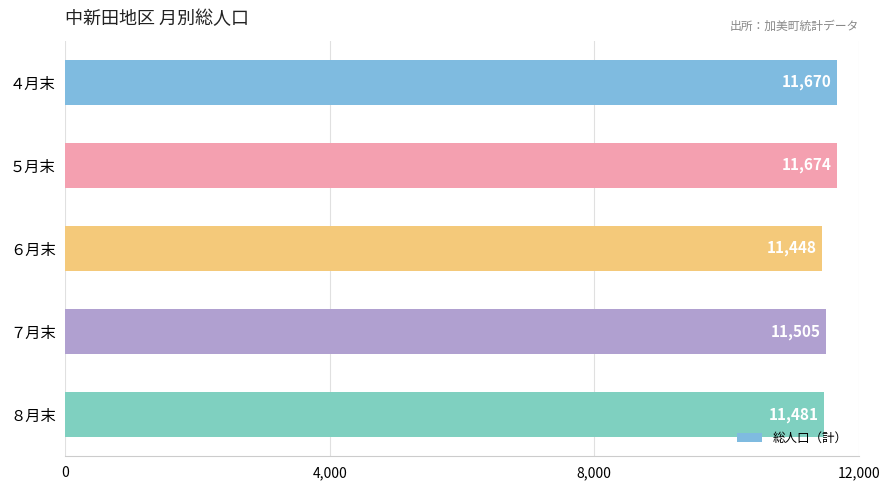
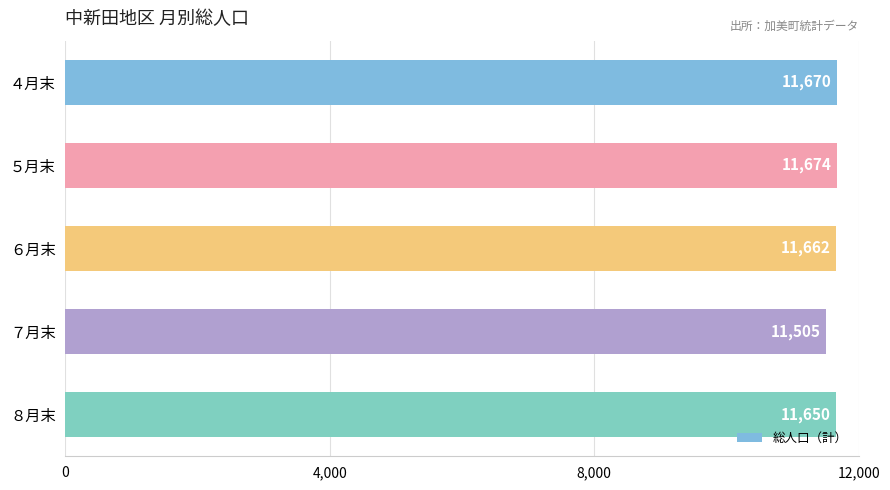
６月末: 11,448 -> 11,662
８月末: 11,481 -> 11,650
